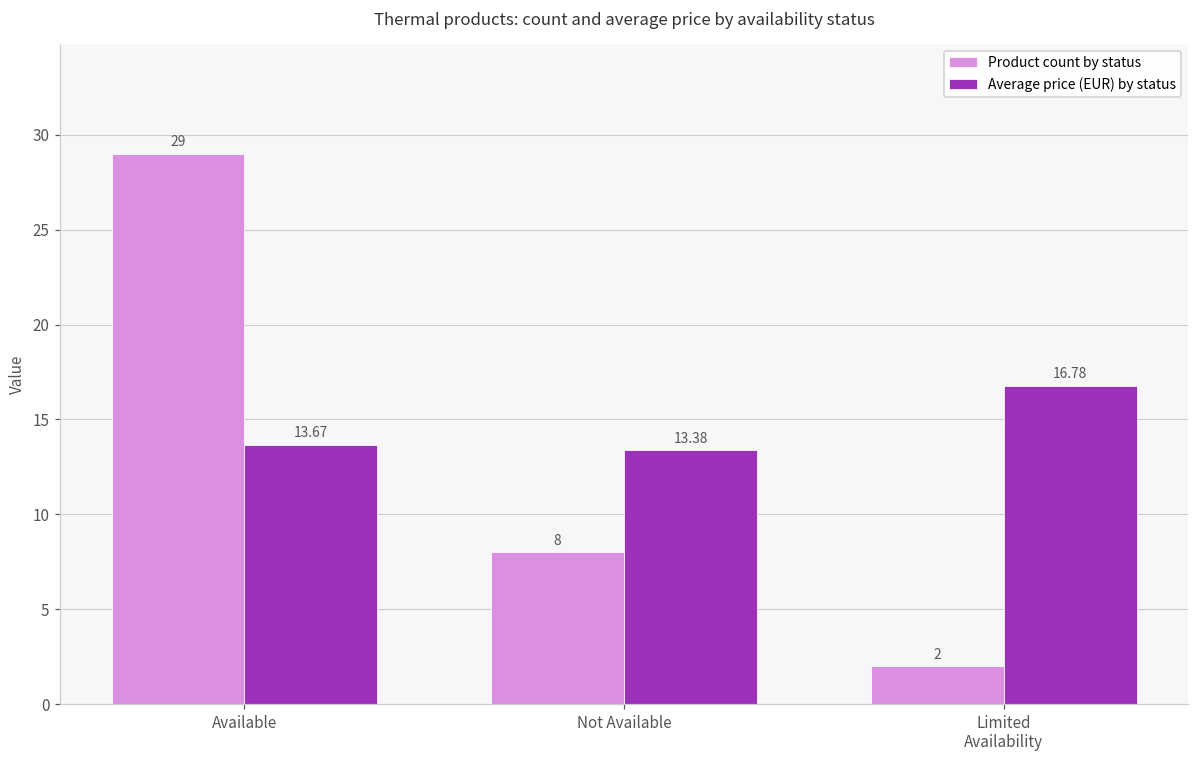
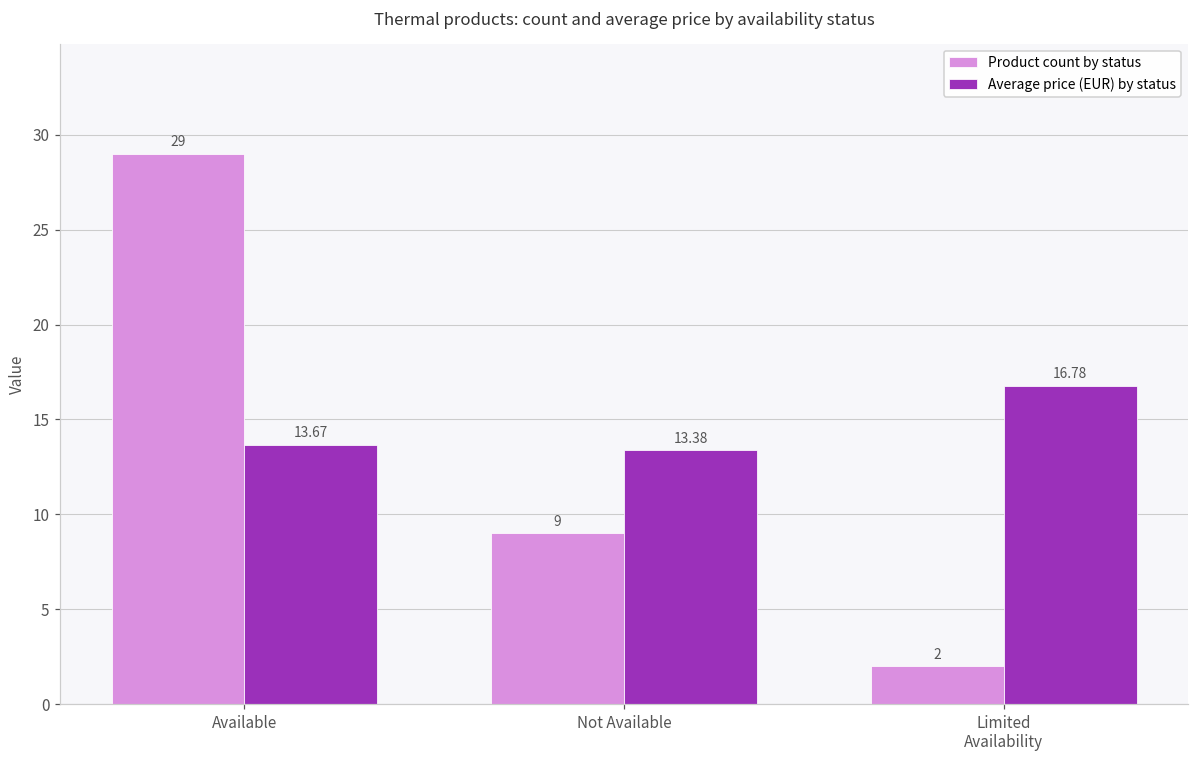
Product count by status, Not Available: 8 -> 9
